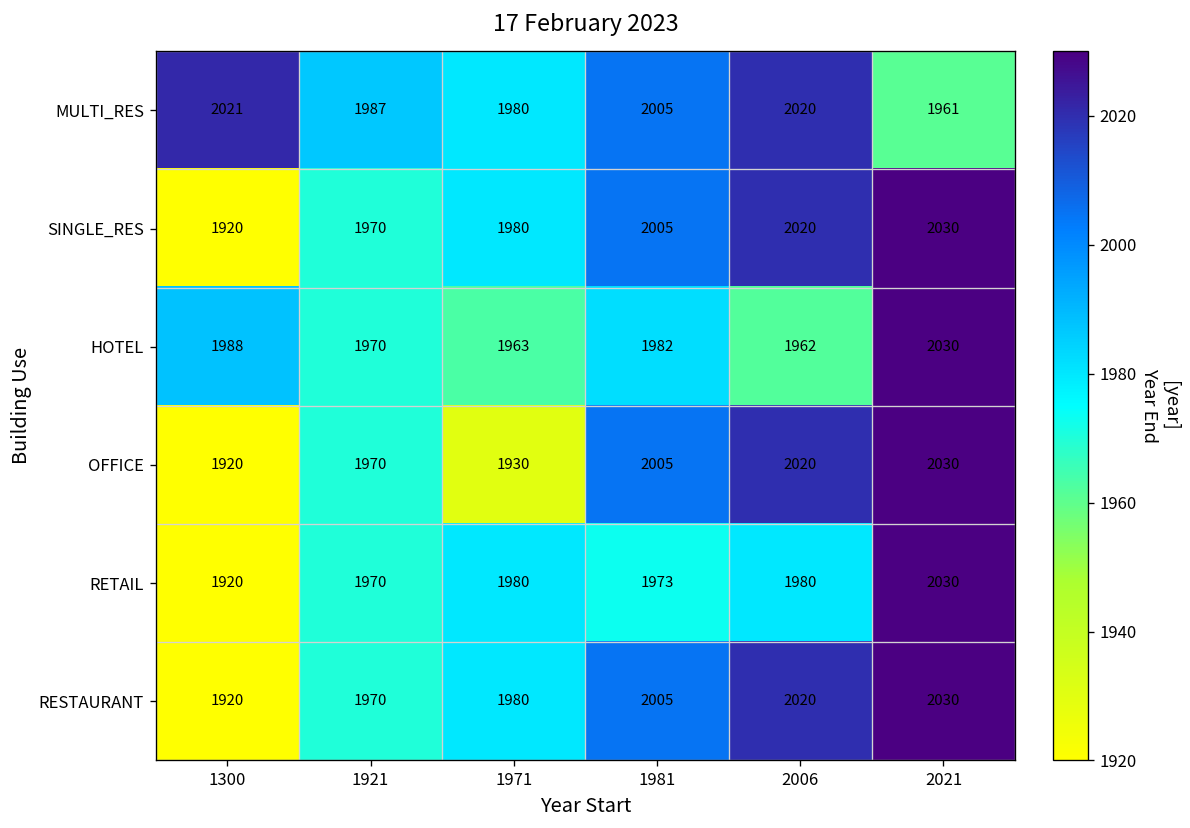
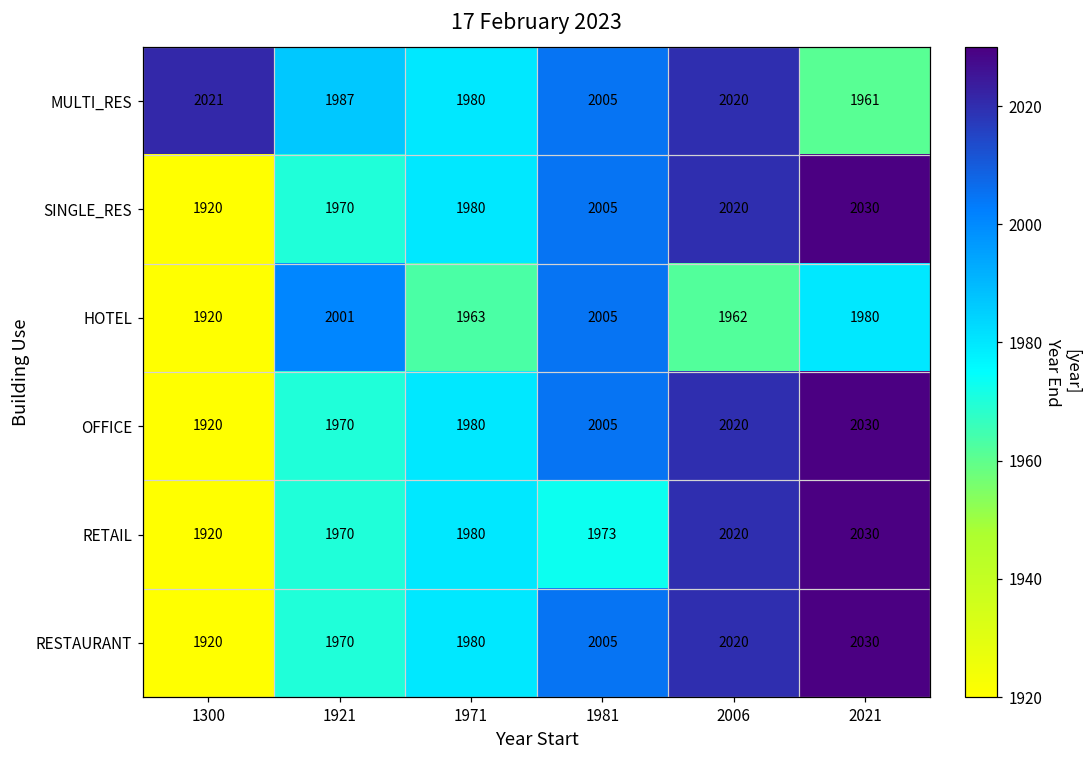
HOTEL, 1300: 1988 -> 1920
HOTEL, 1921: 1970 -> 2001
HOTEL, 1981: 1982 -> 2005
HOTEL, 2021: 2030 -> 1980
OFFICE, 1971: 1930 -> 1980
RETAIL, 2006: 1980 -> 2020
